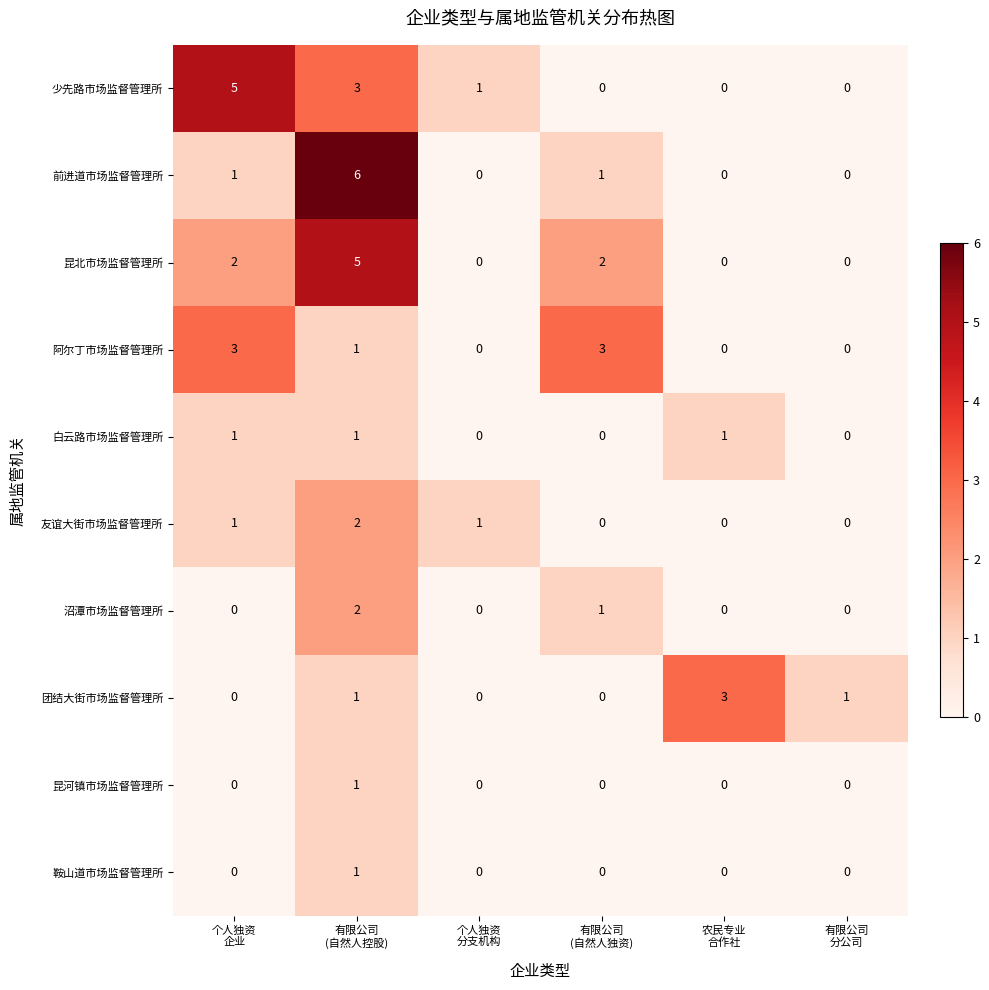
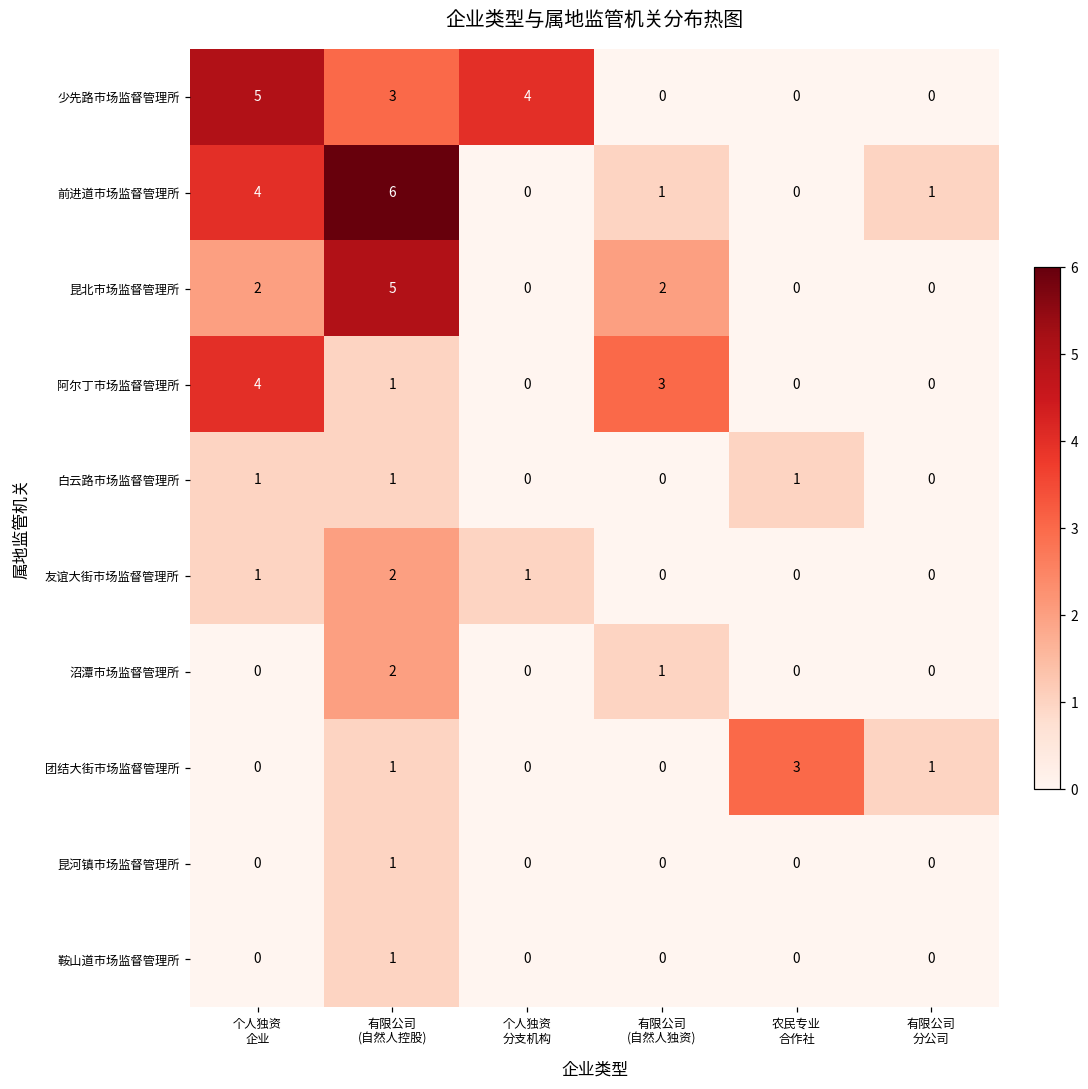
少先路市场监督管理所, 个人独资 分支机构: 1 -> 4
前进道市场监督管理所, 个人独资 企业: 1 -> 4
前进道市场监督管理所, 有限公司 分公司: 0 -> 1
阿尔丁市场监督管理所, 个人独资 企业: 3 -> 4
